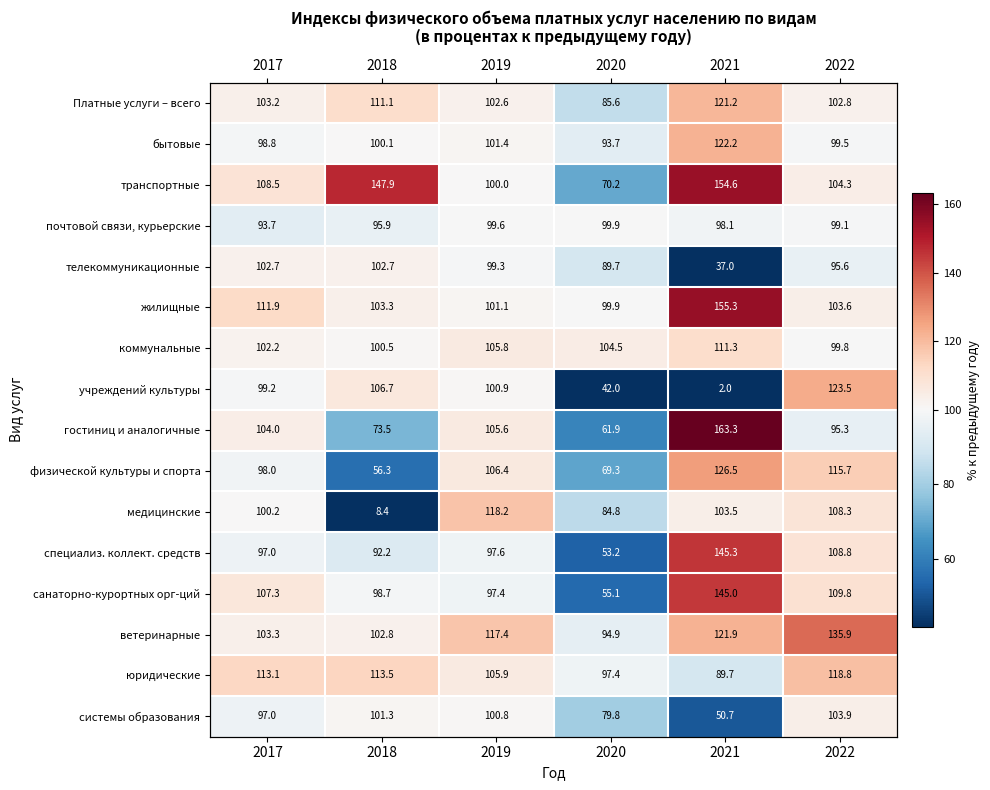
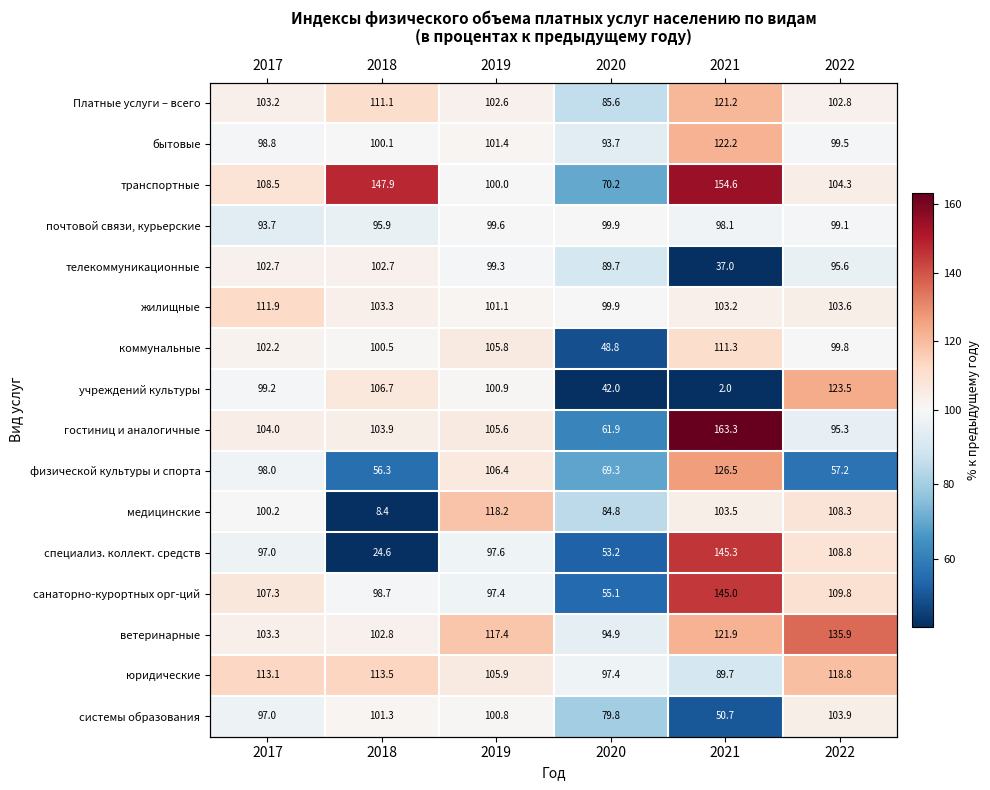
жилищные, 2021: 155.3 -> 103.2
коммунальные, 2020: 104.5 -> 48.8
гостиниц и аналогичные, 2018: 73.5 -> 103.9
физической культуры и спорта, 2022: 115.7 -> 57.2
специализ. коллект. средств, 2018: 92.2 -> 24.6
